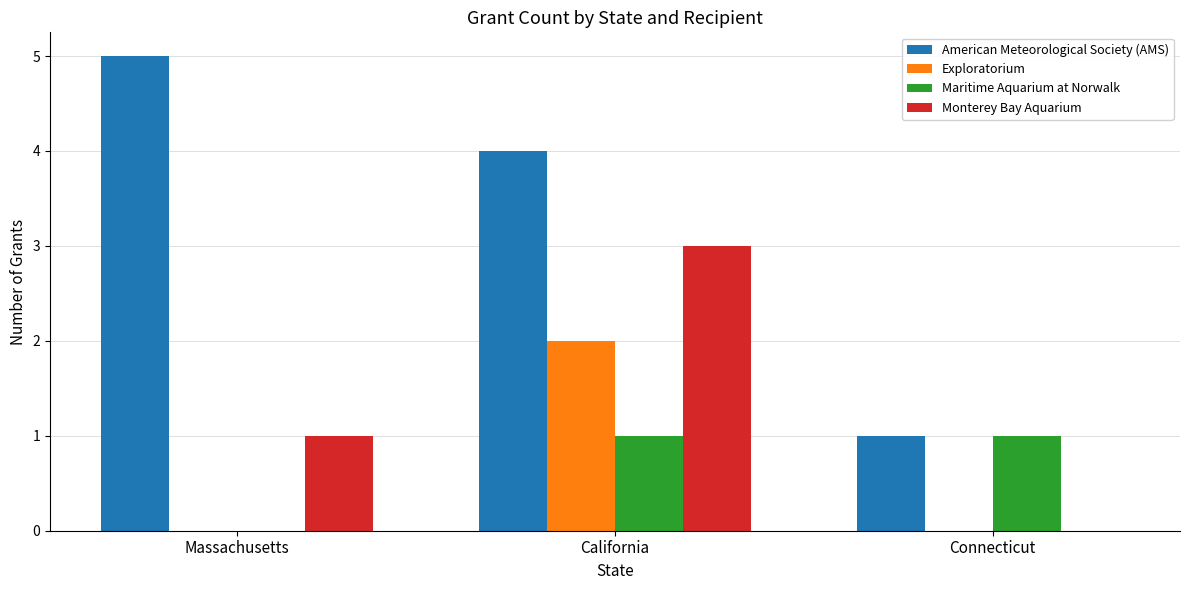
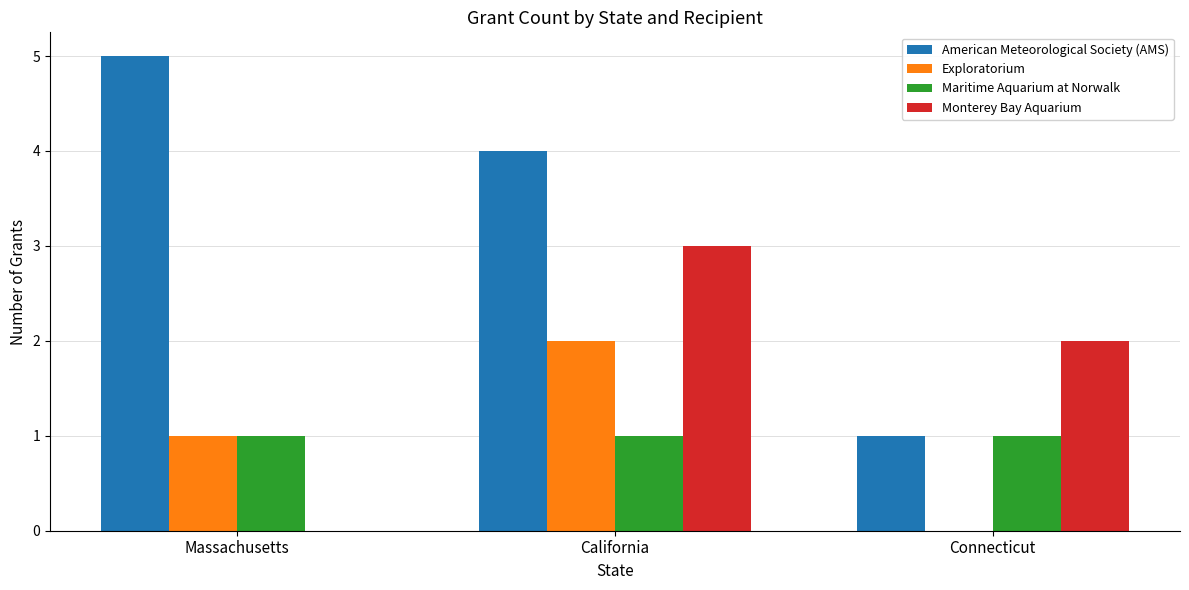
Exploratorium, Massachusetts: 0 -> 1
Maritime Aquarium at Norwalk, Massachusetts: 0 -> 1
Monterey Bay Aquarium, Massachusetts: 1 -> 0
Monterey Bay Aquarium, Connecticut: 0 -> 2
